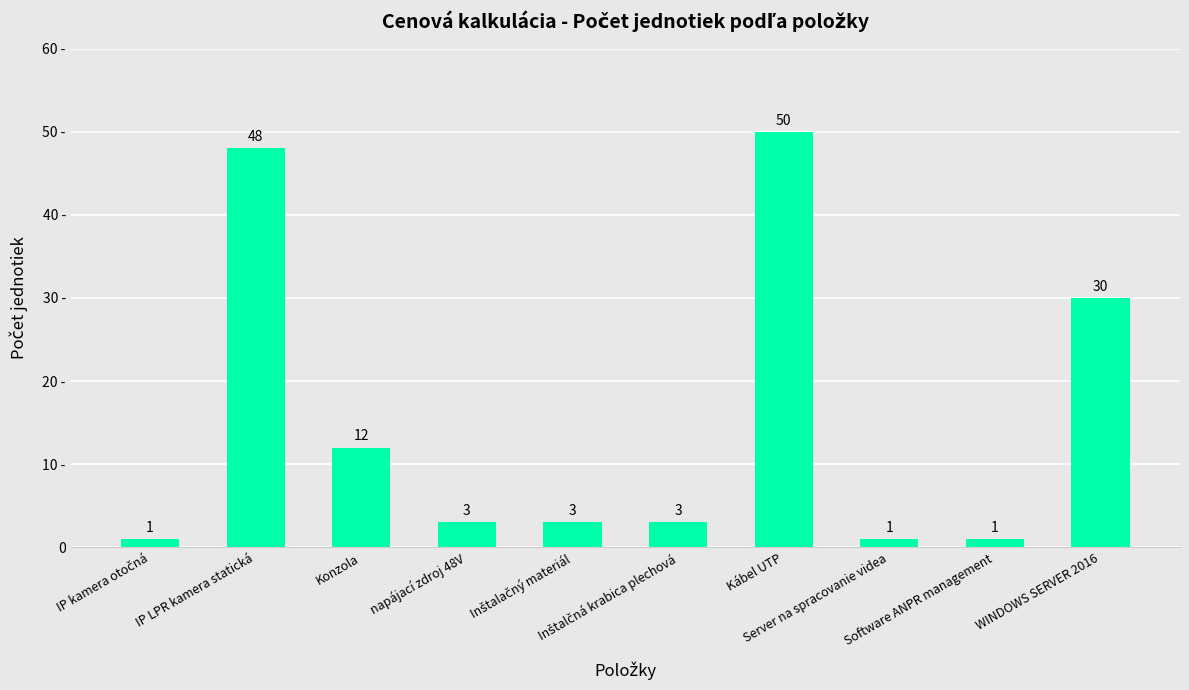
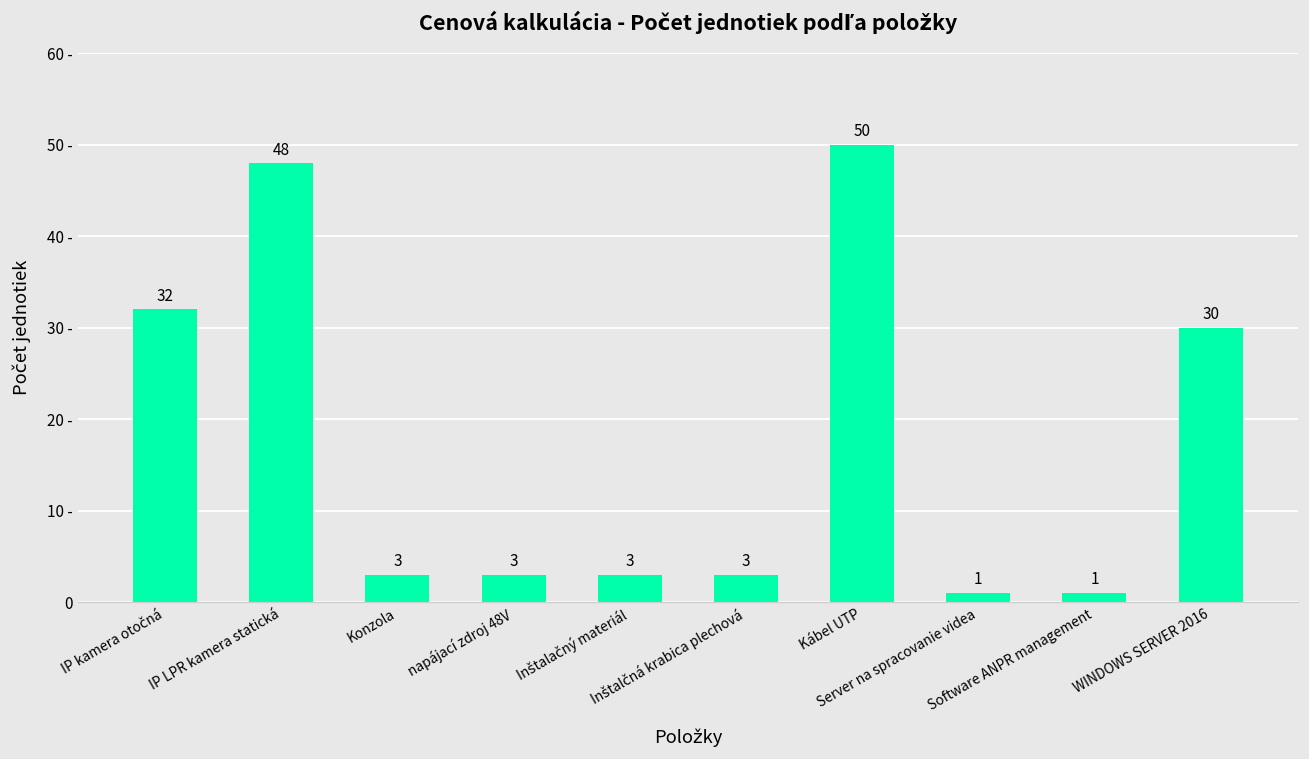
IP kamera otočná: 1 -> 32
Konzola: 12 -> 3
